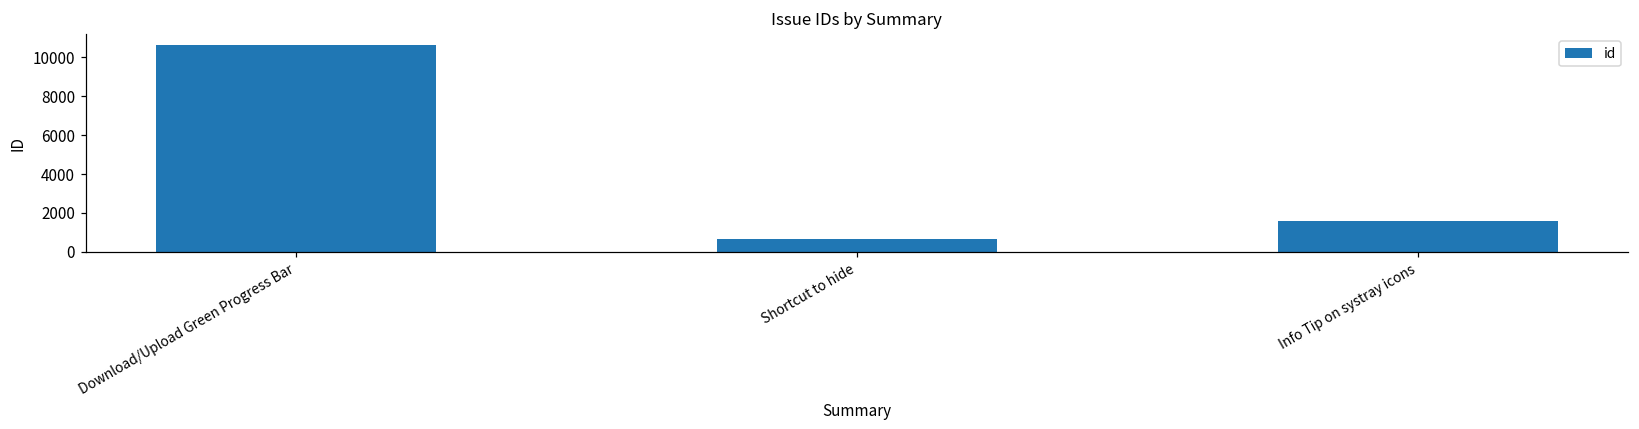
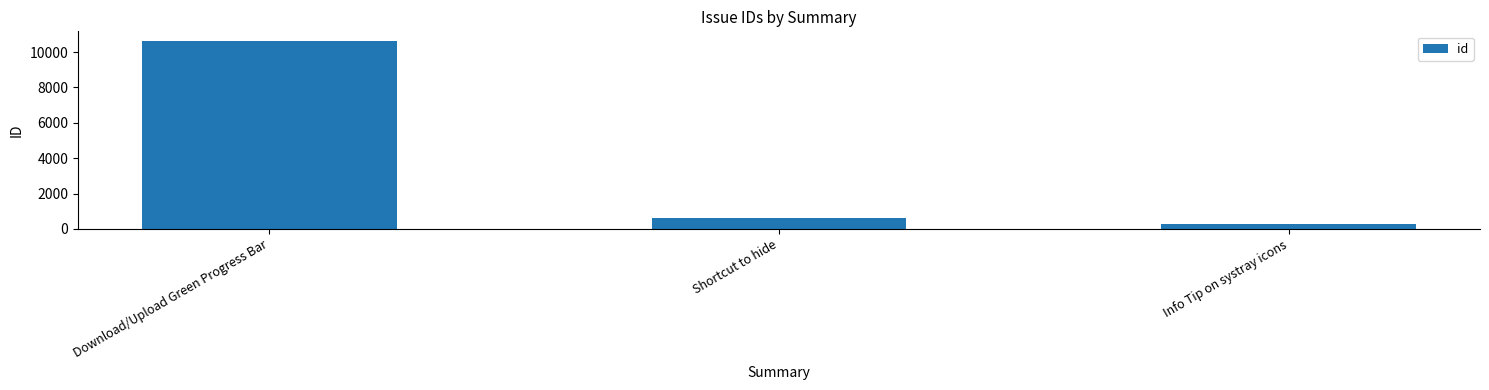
Info Tip on systray icons: 1600 -> 300
